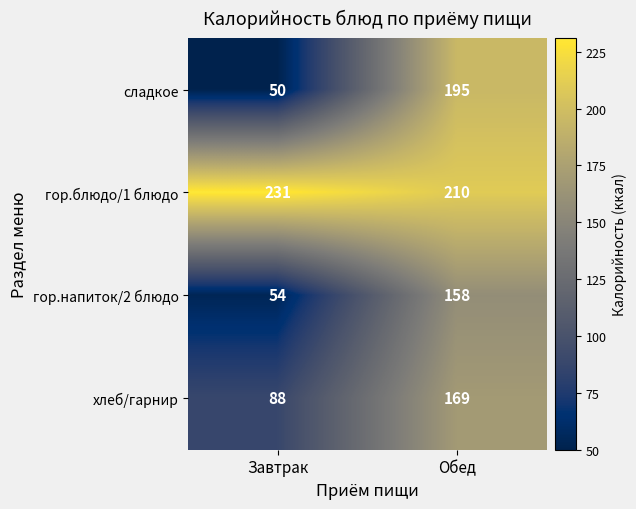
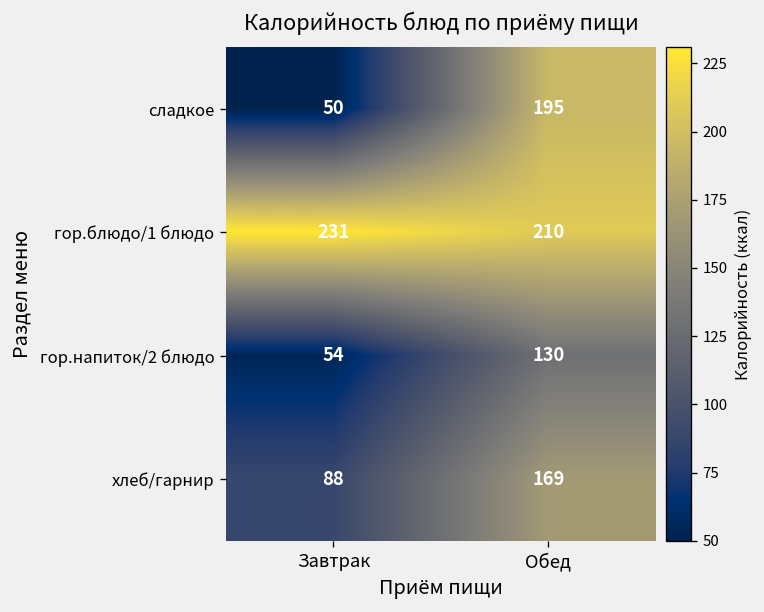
гор.напиток/2 блюдо, Обед: 158 -> 130
